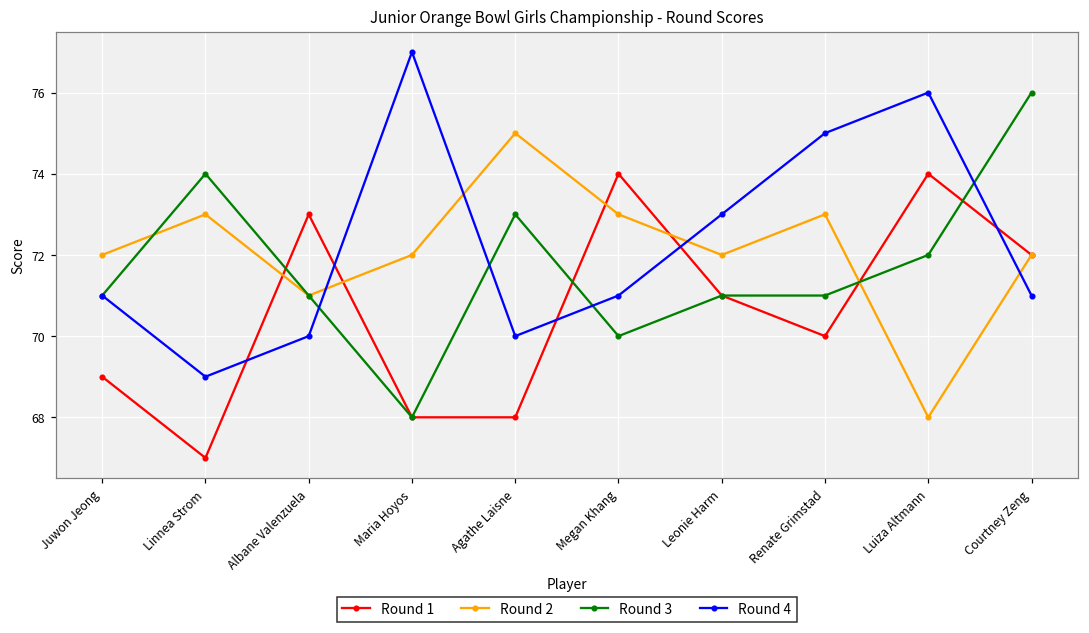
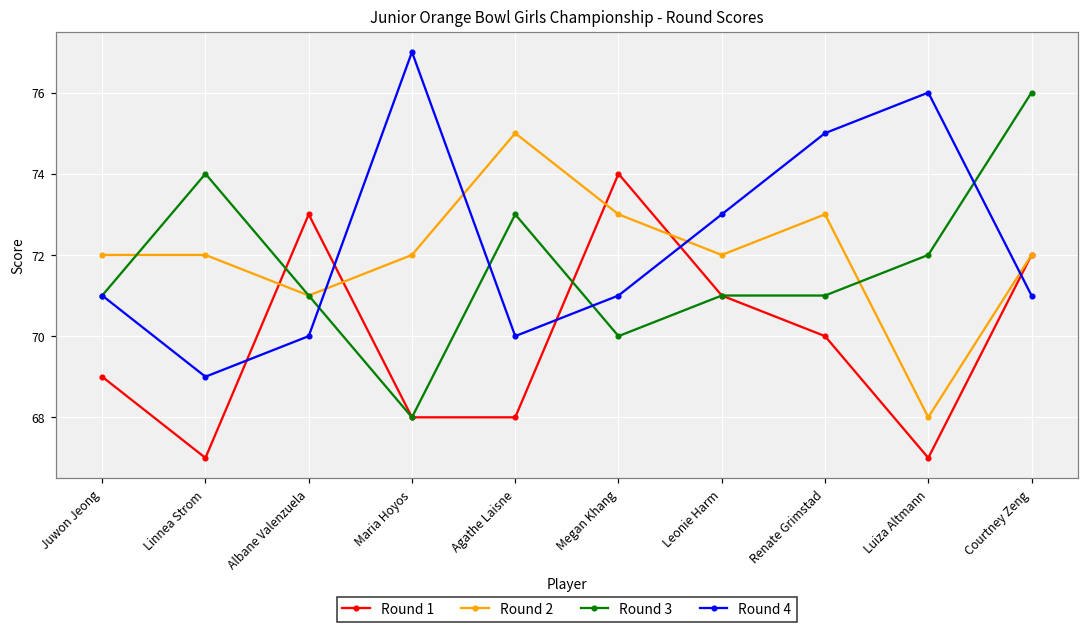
Round 2, Linnea Strom: 73 -> 72
Round 1, Luiza Altmann: 74 -> 67
